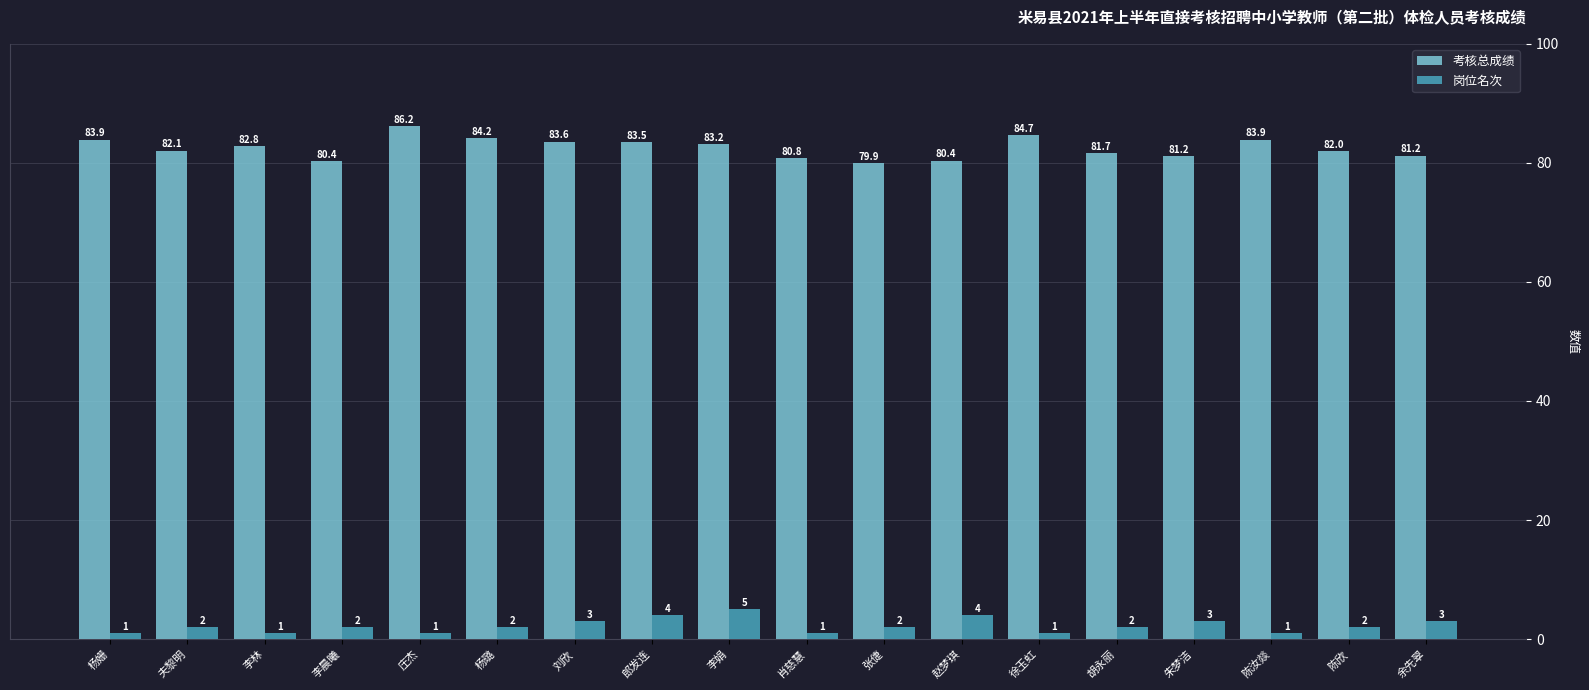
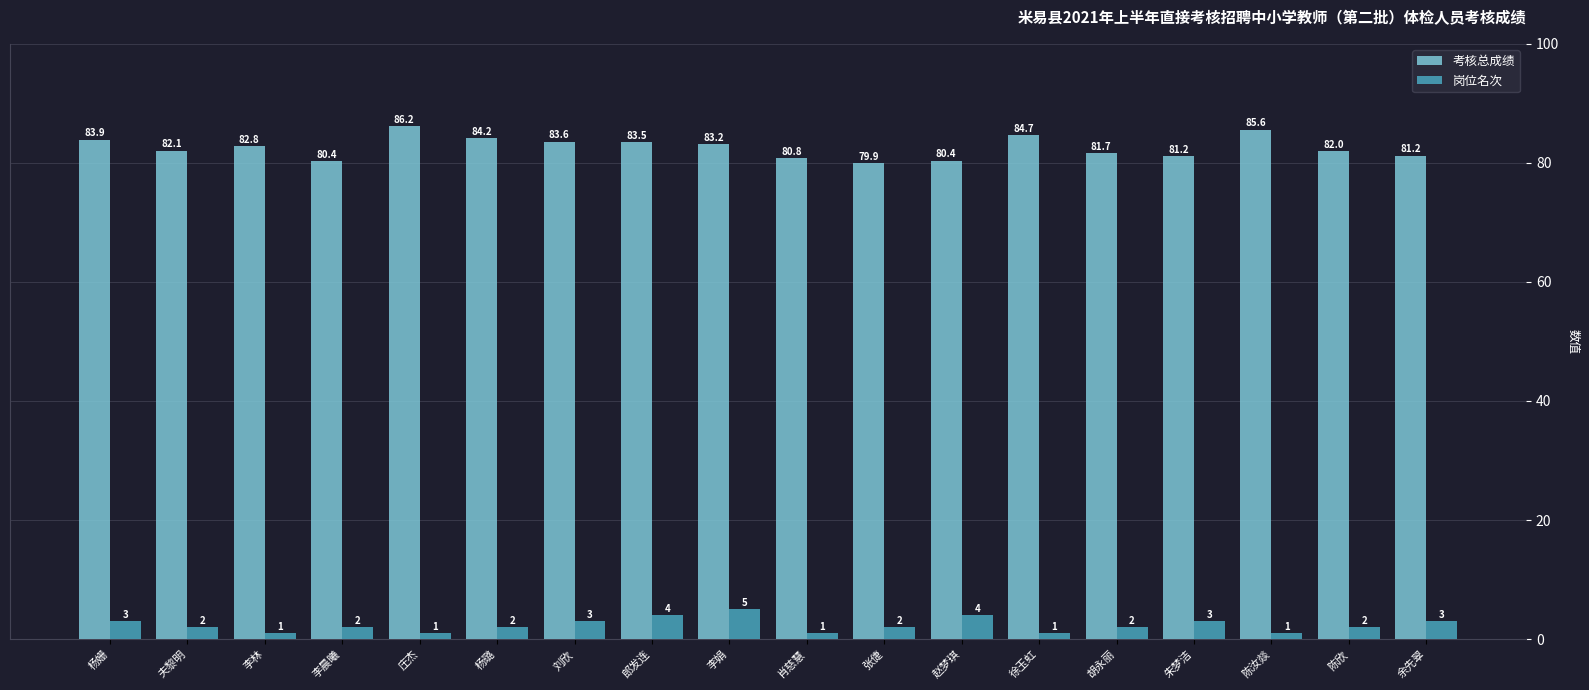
岗位名次, 杨姗: 1 -> 3
考核总成绩, 陈汝燚: 83.9 -> 85.6
